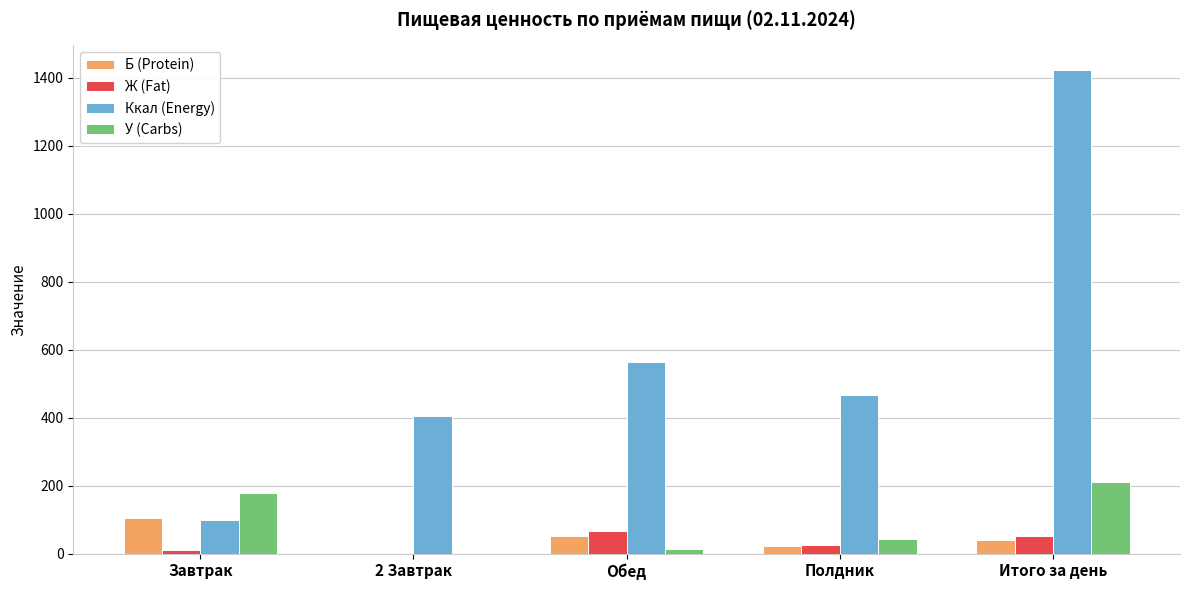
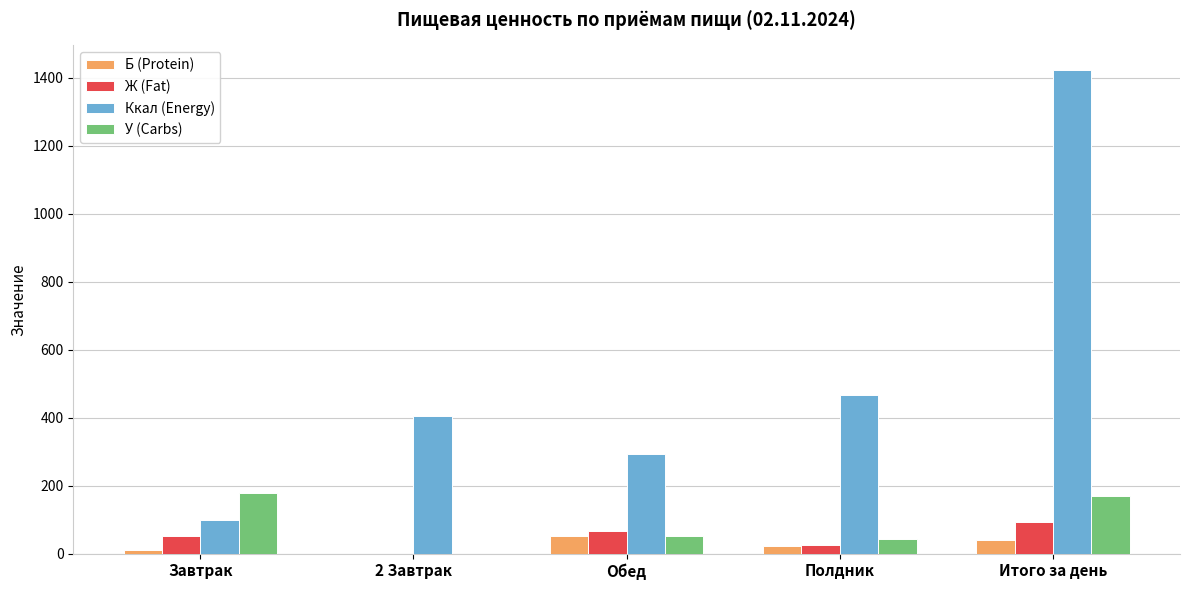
Б (Protein), Завтрак: 100 -> 10
Ж (Fat), Завтрак: 10 -> 50
Ккал (Energy), Обед: 560 -> 290
У (Carbs), Обед: 10 -> 50
Ж (Fat), Итого за день: 50 -> 90
У (Carbs), Итого за день: 210 -> 170
